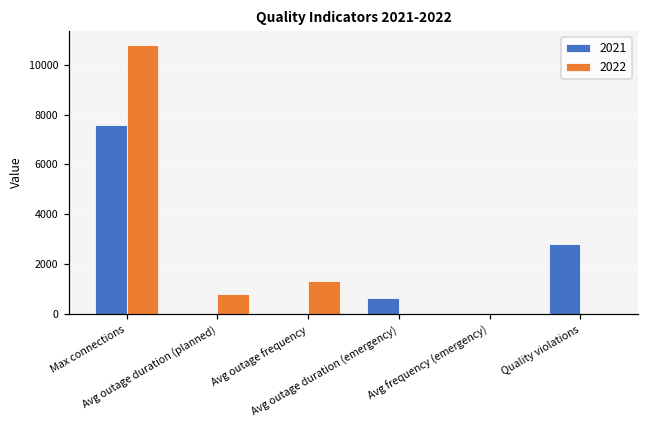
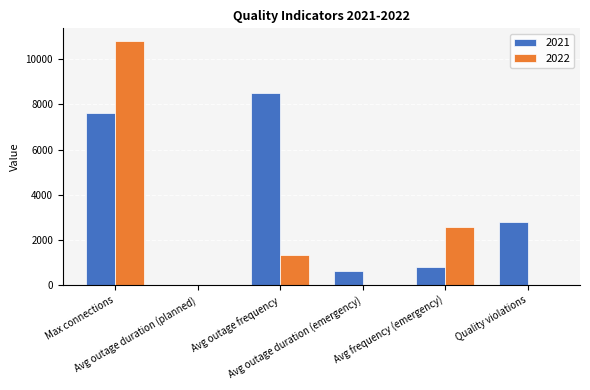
2022, Avg outage duration (planned): 800 -> 0
2021, Avg outage frequency: 0 -> 8500
2021, Avg frequency (emergency): 0 -> 800
2022, Avg frequency (emergency): 0 -> 2600
